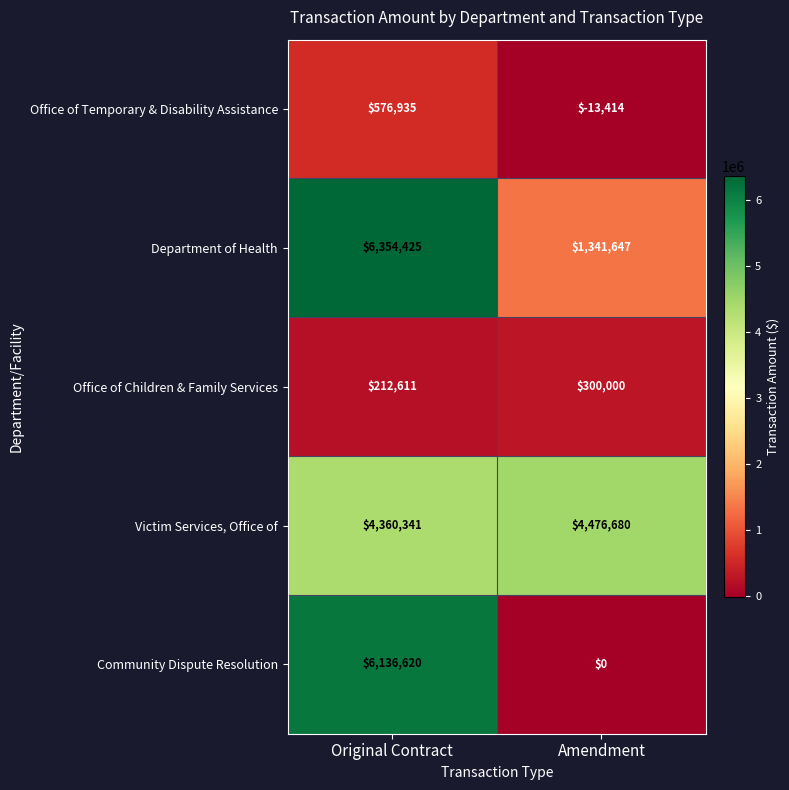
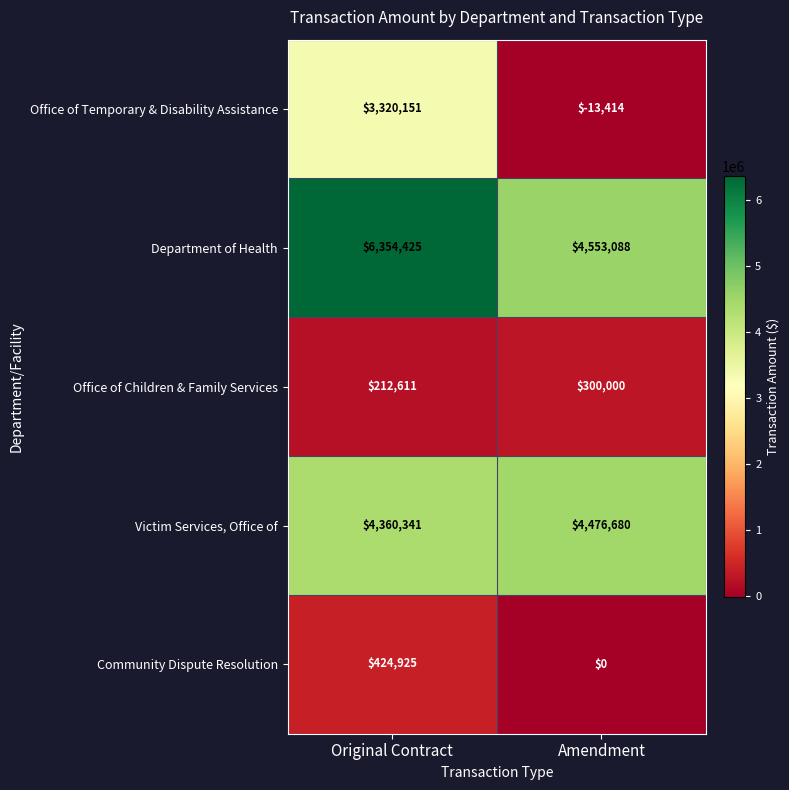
Office of Temporary & Disability Assistance, Original Contract: $576,935 -> $3,320,151
Department of Health, Amendment: $1,341,647 -> $4,553,088
Community Dispute Resolution, Original Contract: $6,136,620 -> $424,925
